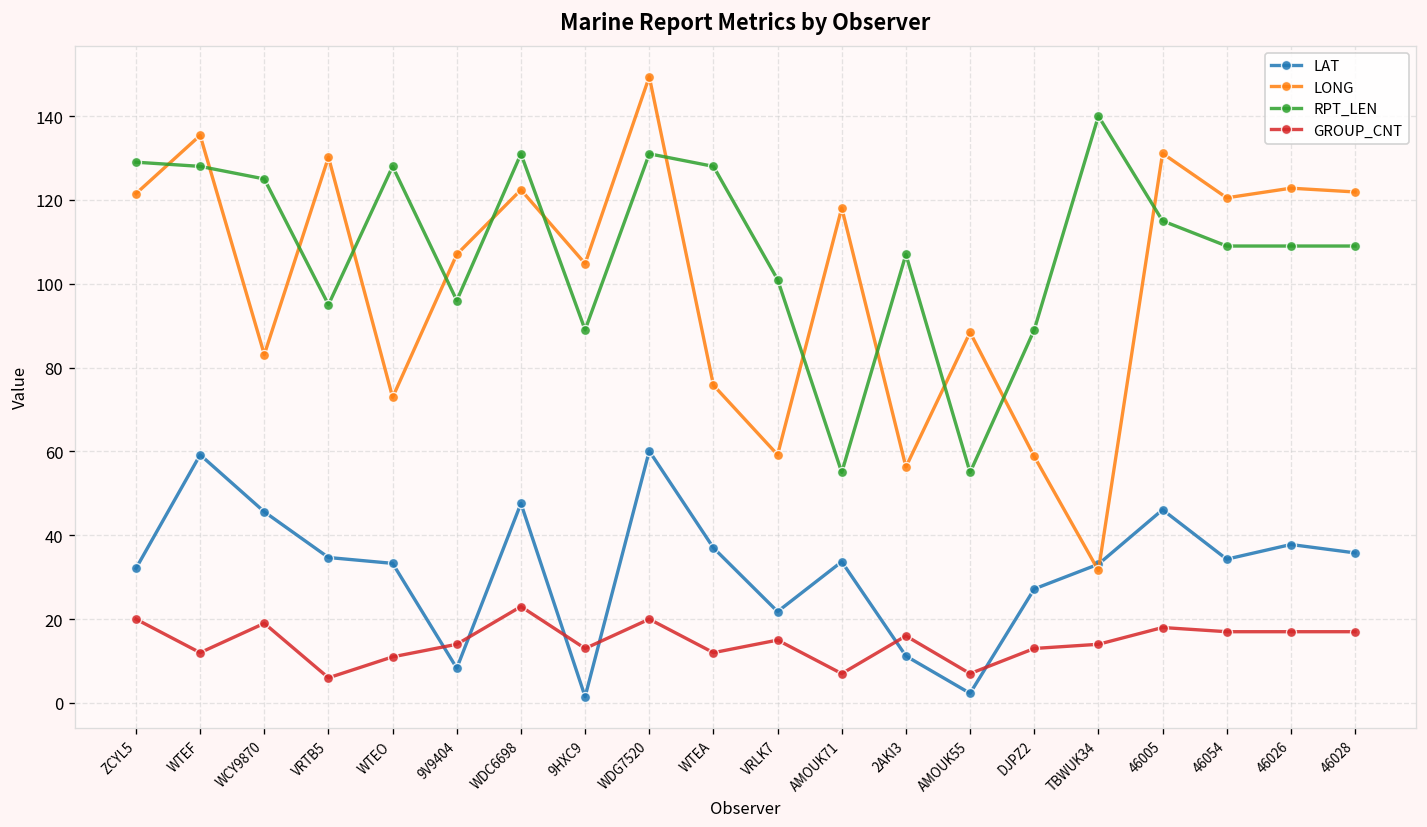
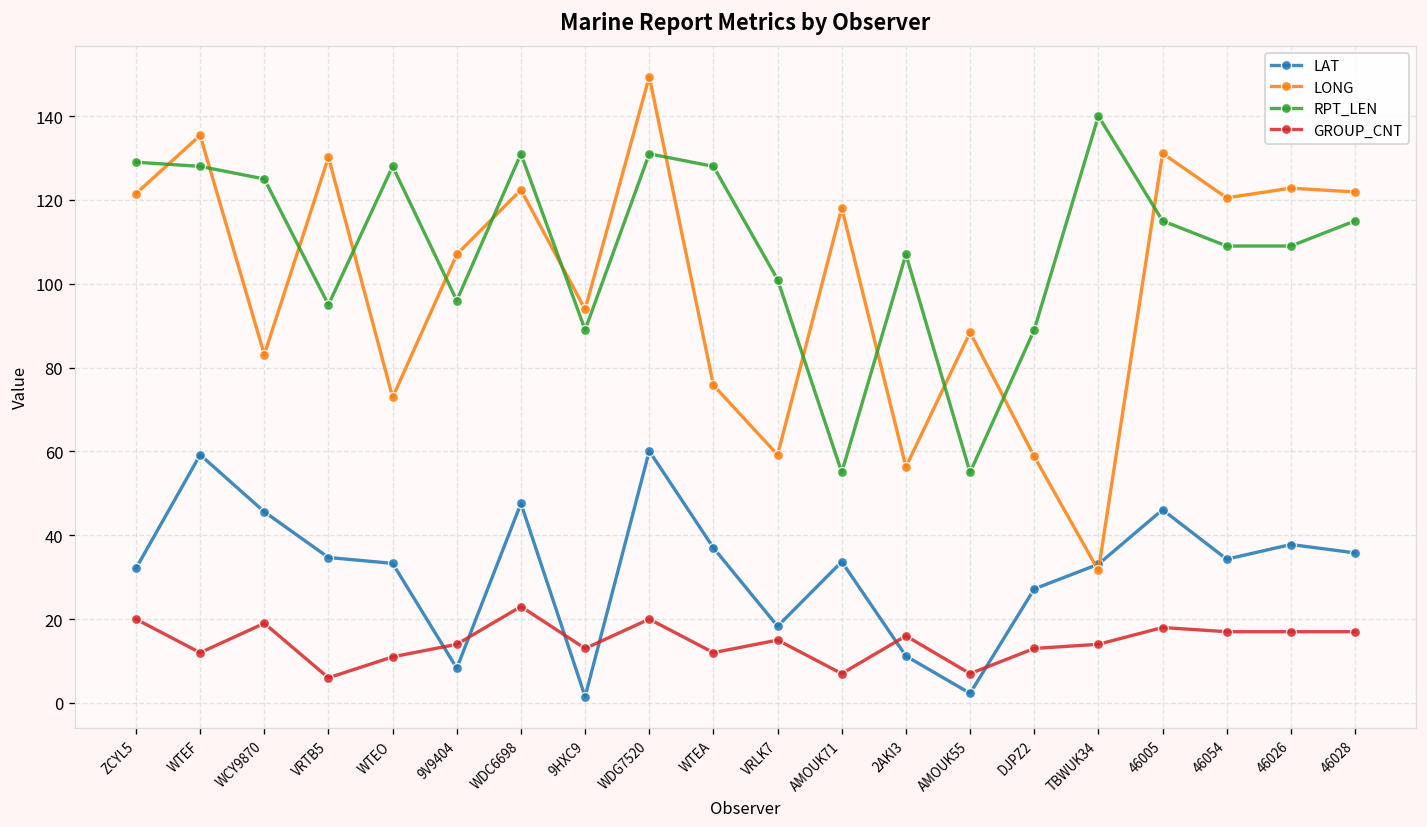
LONG, 9HXC9: 105 -> 94
LAT, VRLK7: 22 -> 18
RPT_LEN, 46028: 109 -> 115
